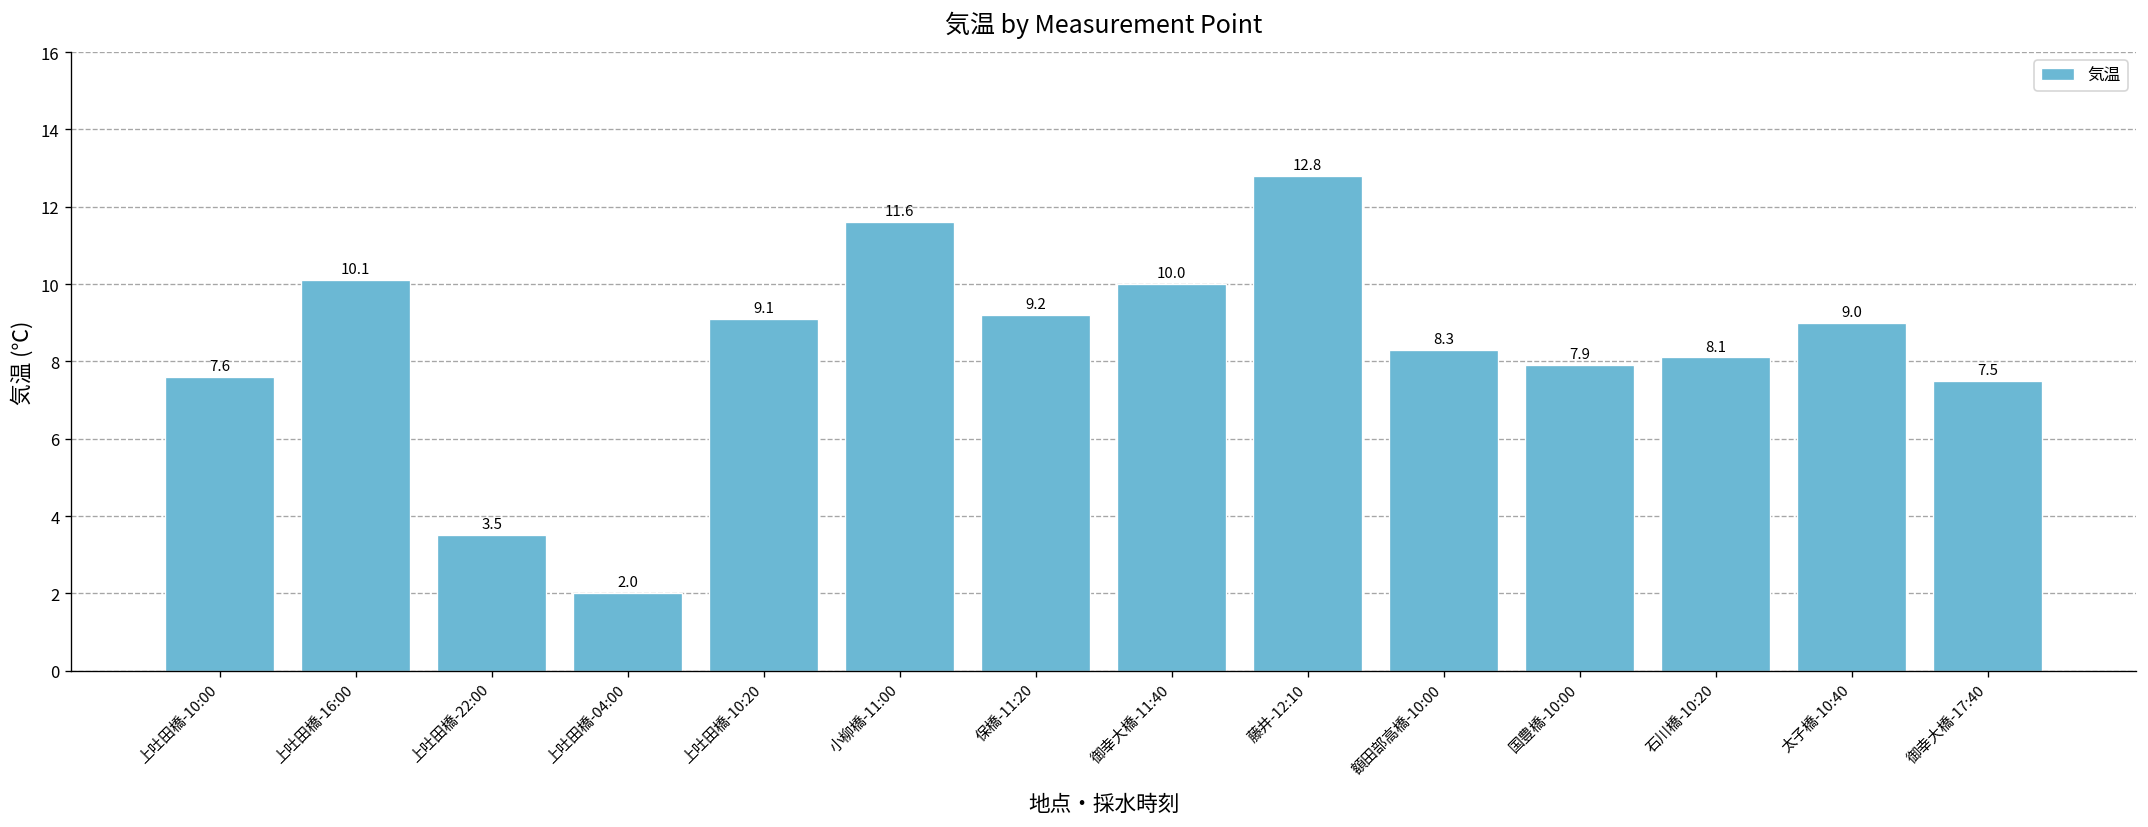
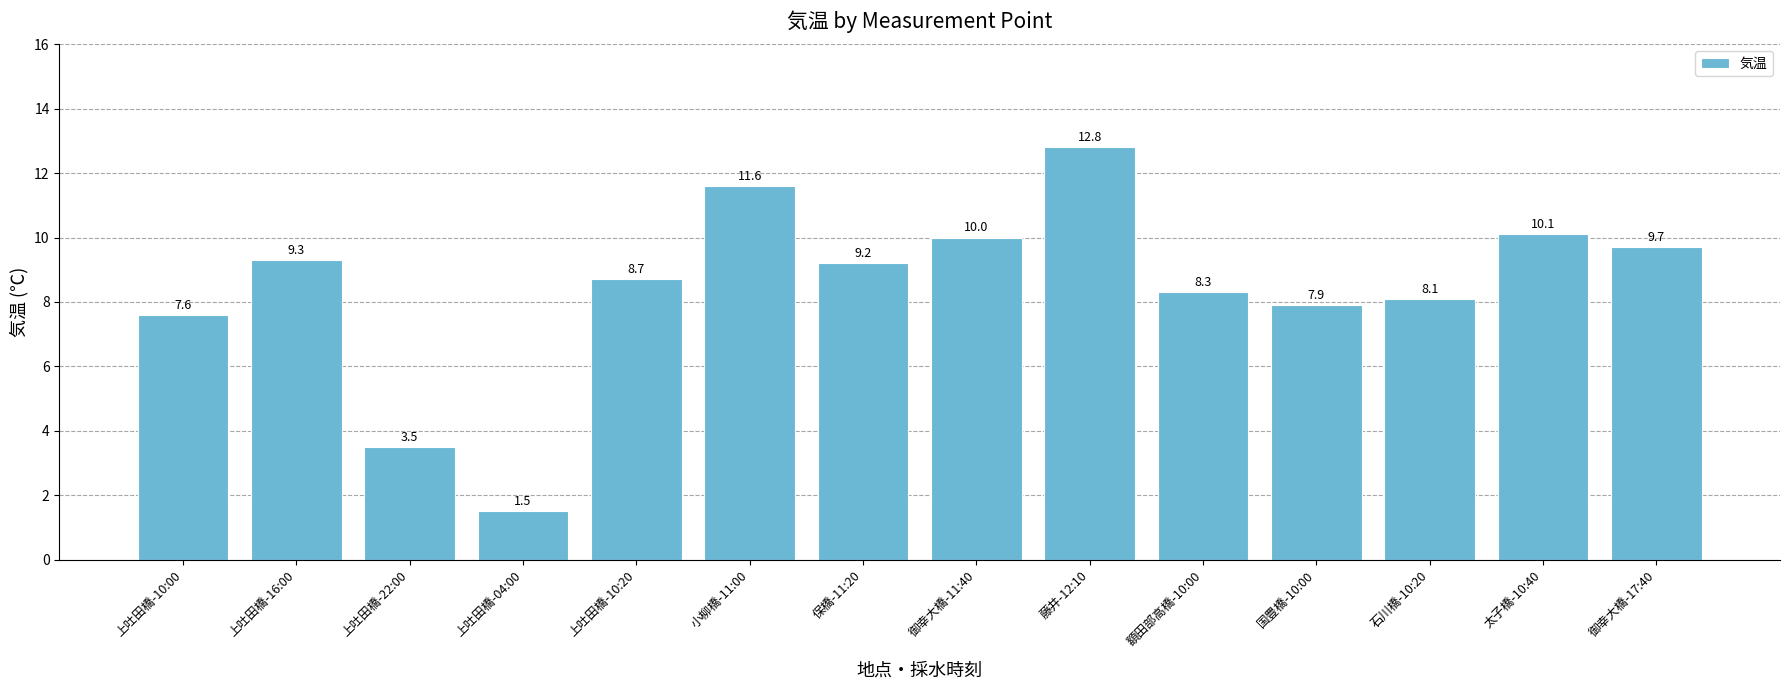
上吐田橋-16:00: 10.1 -> 9.3
上吐田橋-04:00: 2.0 -> 1.5
上吐田橋-10:20: 9.1 -> 8.7
太子橋-10:40: 9.0 -> 10.1
御幸大橋-17:40: 7.5 -> 9.7
